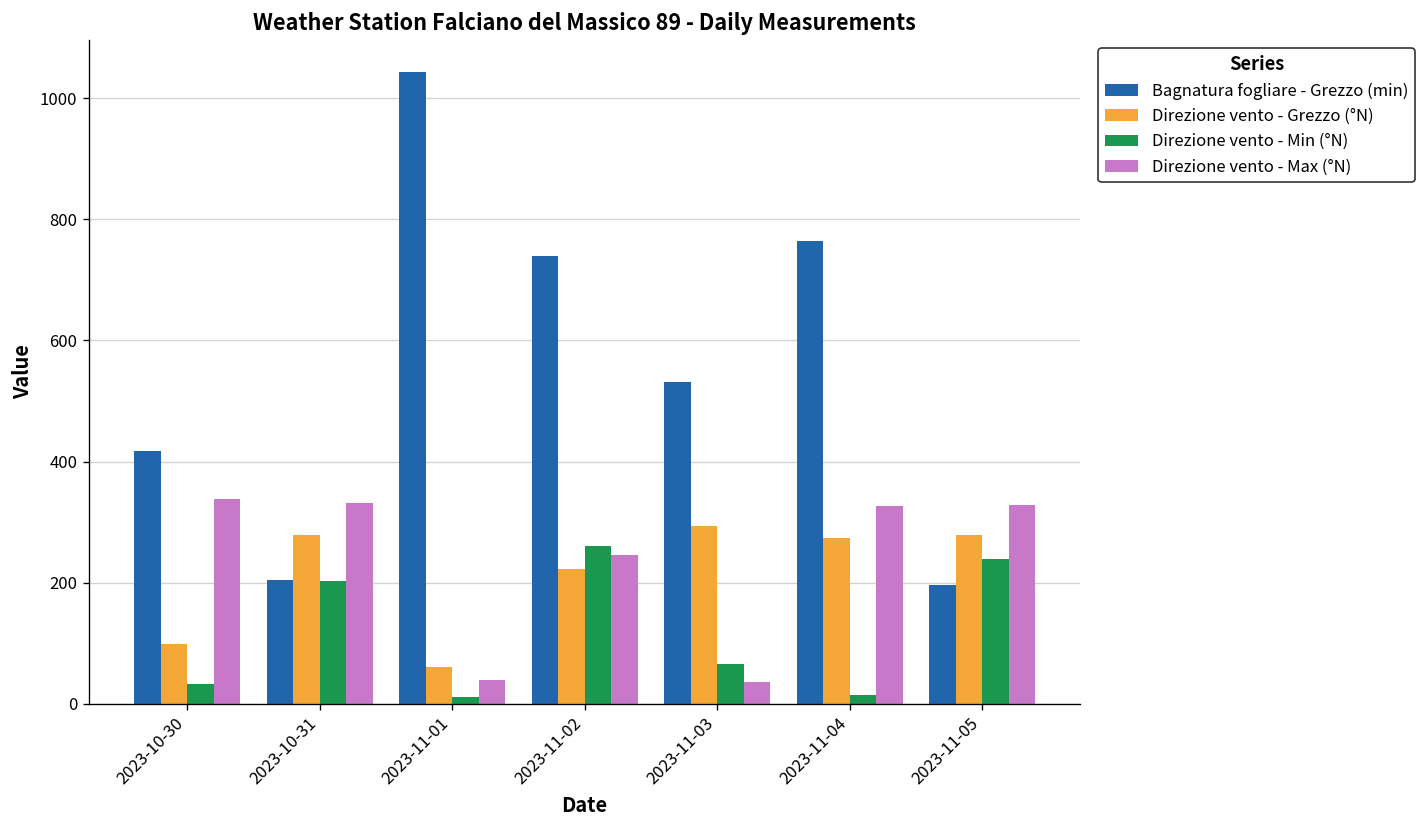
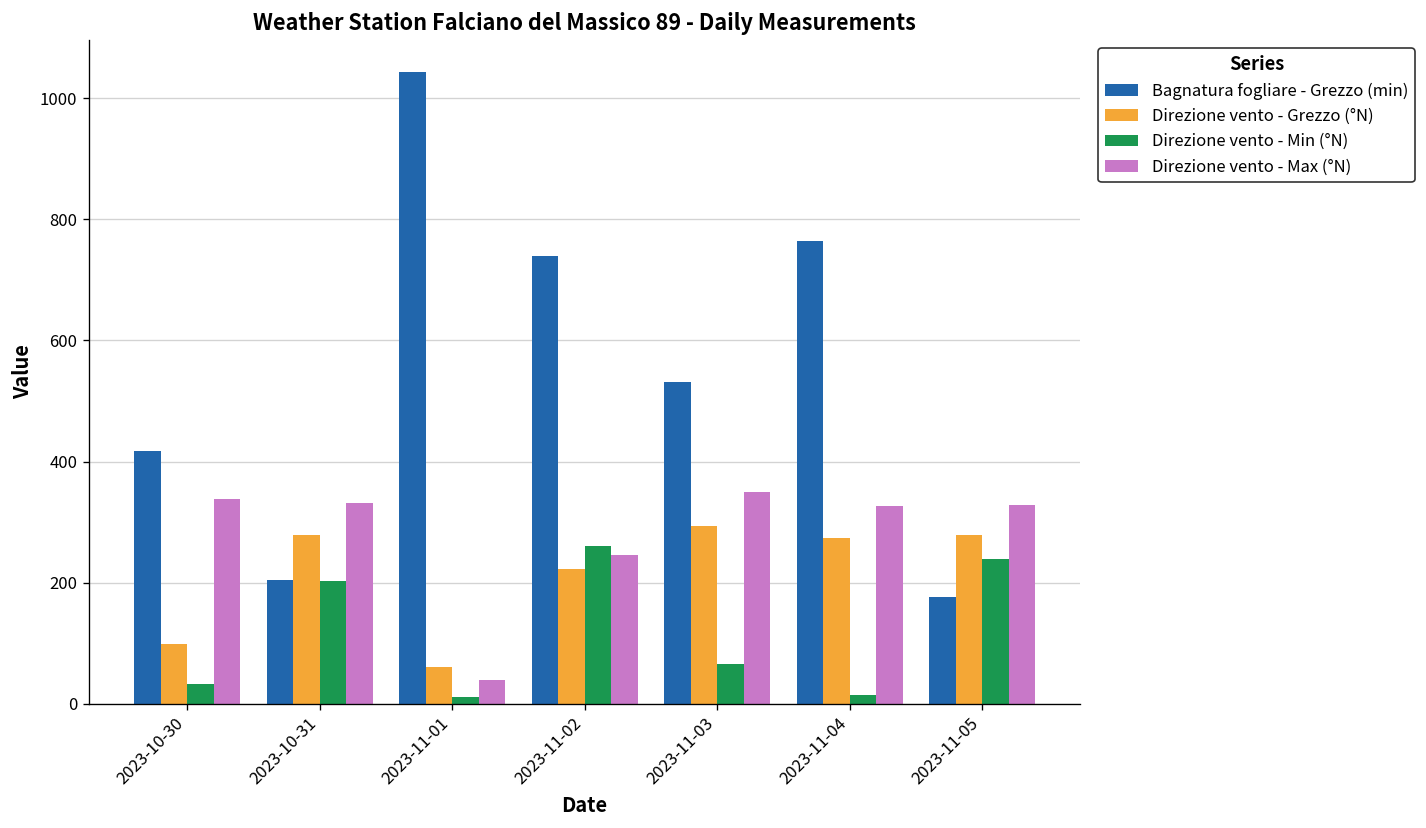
Direzione vento - Max (°N), 2023-11-03: 40 -> 350
Bagnatura fogliare - Grezzo (min), 2023-11-05: 200 -> 180
